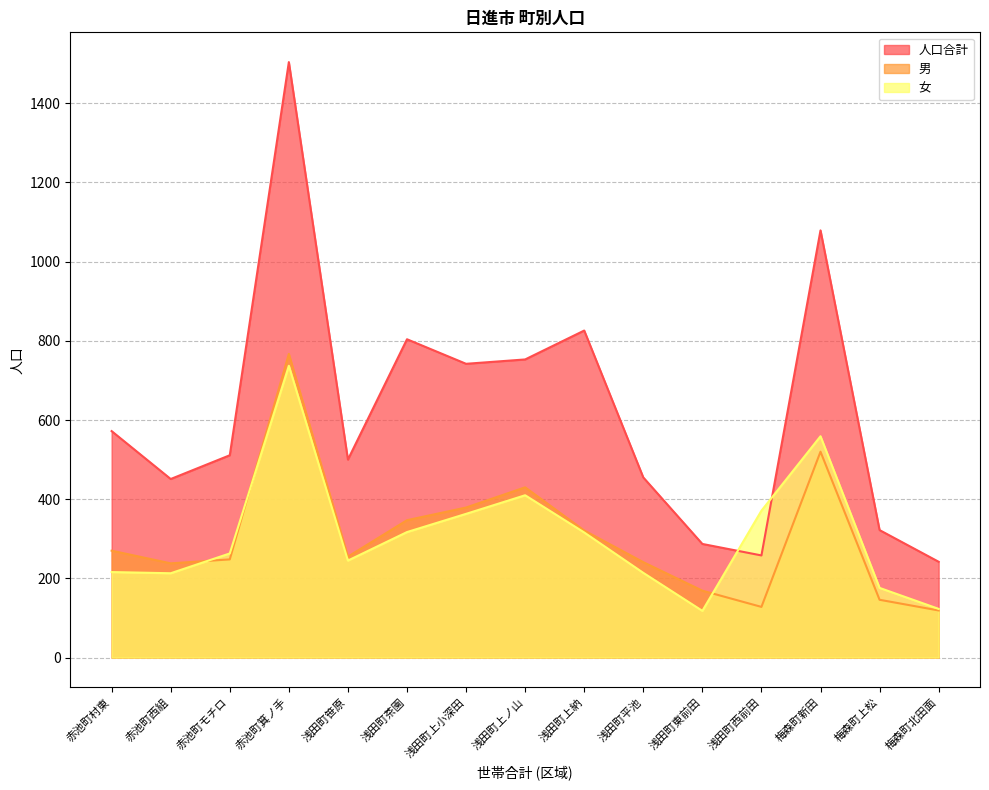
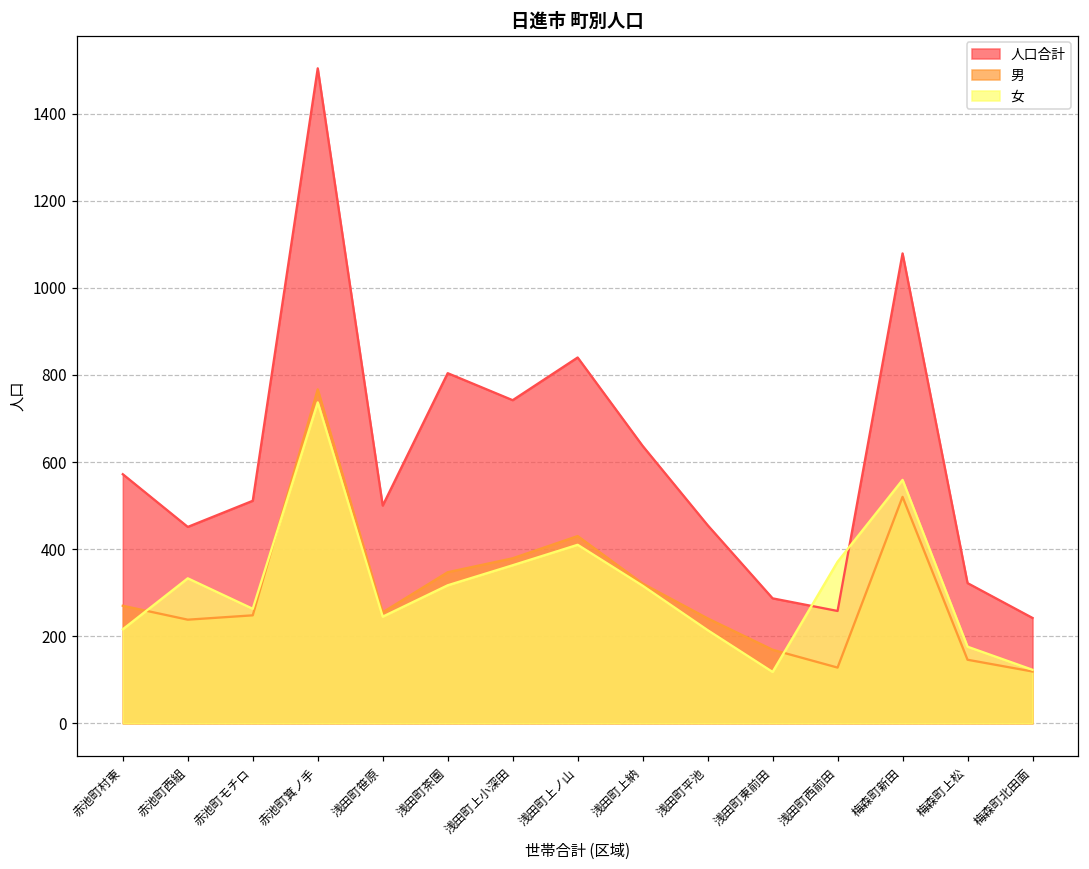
女, 赤池町西組: 210 -> 330
人口合計, 浅田町上ノ山: 750 -> 840
人口合計, 浅田町上納: 830 -> 640
